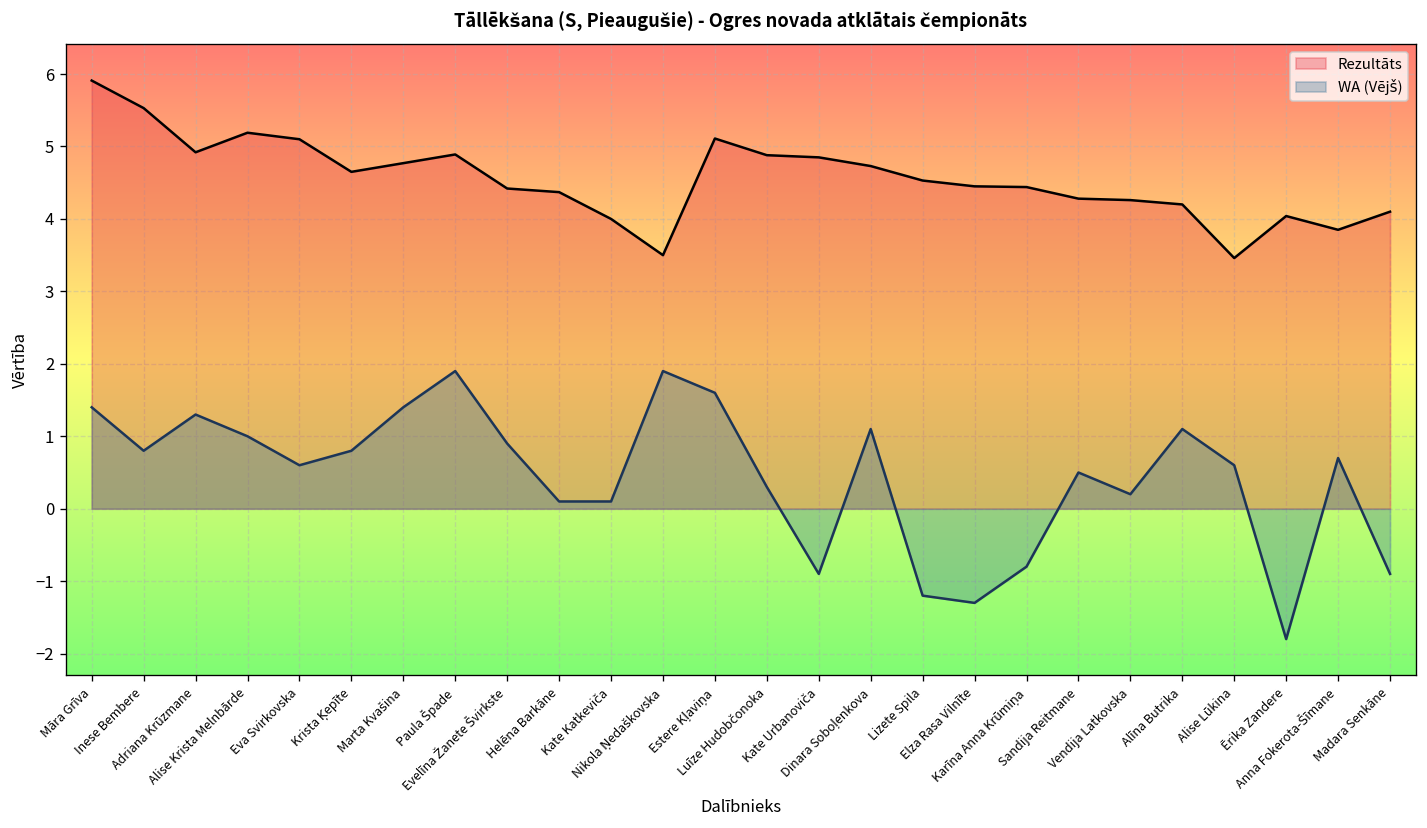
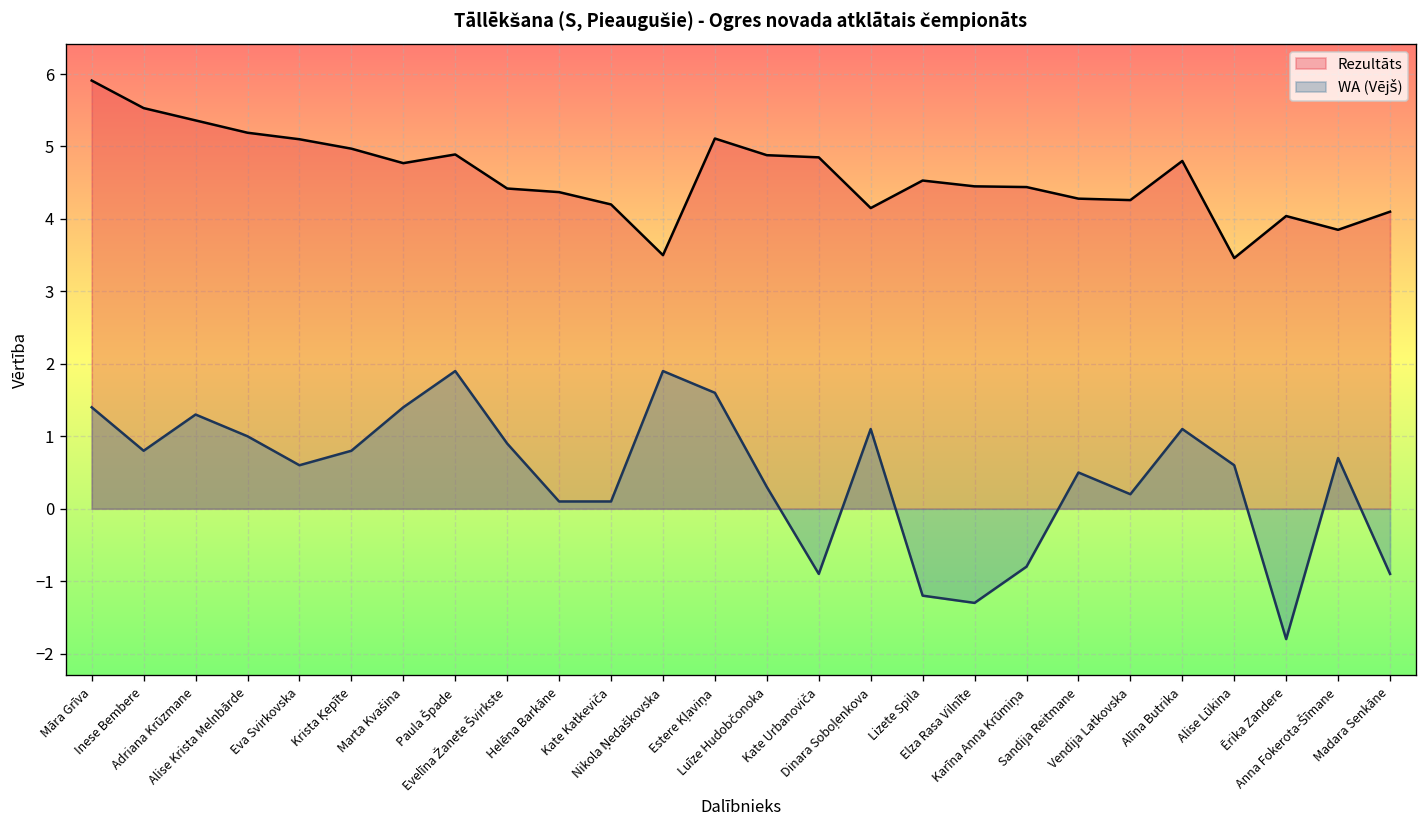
Rezultāts, Adriana Krūzmane: 4.9 -> 5.4
Rezultāts, Krista Ķepīte: 4.7 -> 5.0
Rezultāts, Kate Katkeviča: 4.0 -> 4.2
Rezultāts, Dinara Soboļenkova: 4.7 -> 4.2
Rezultāts, Alīna Butrika: 4.2 -> 4.8
